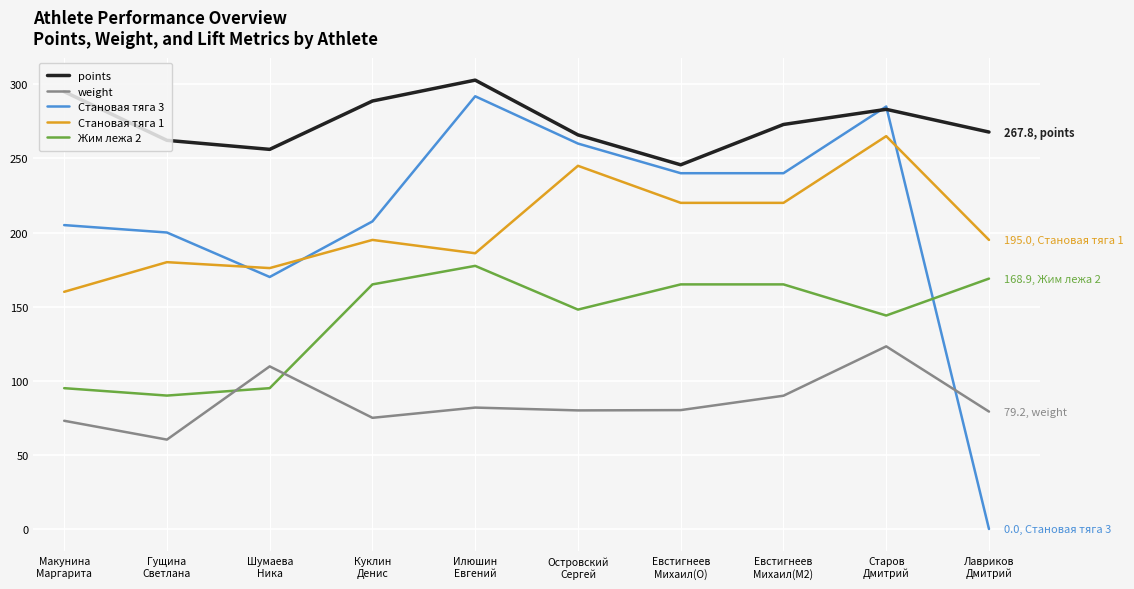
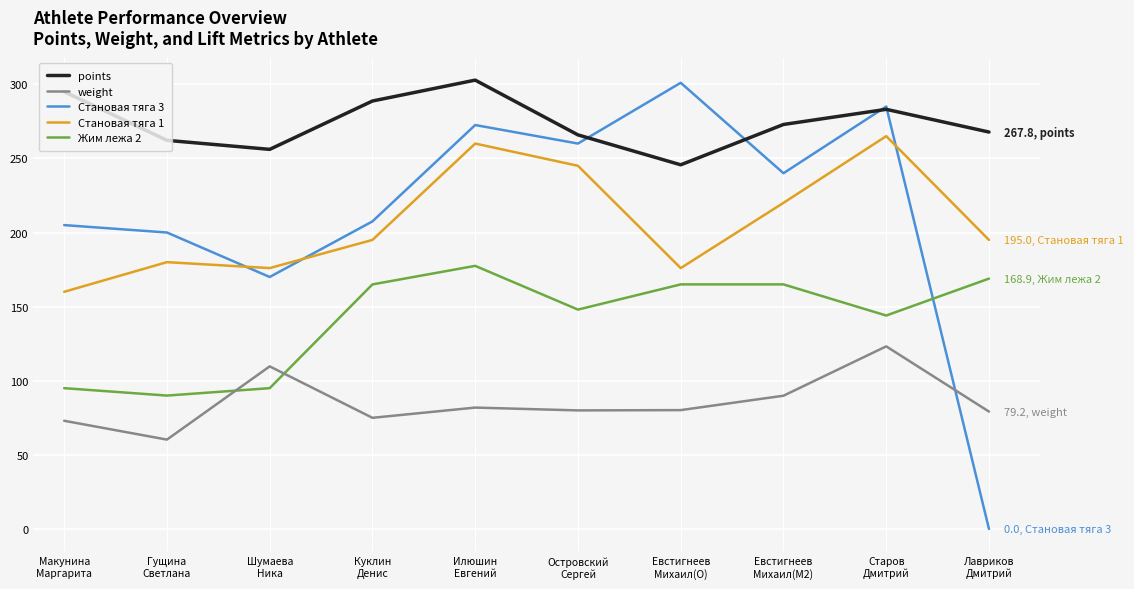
Становая тяга 3, Илюшин Евгений: 292 -> 273
Становая тяга 1, Илюшин Евгений: 186 -> 260
Становая тяга 3, Евстигнеев Михаил(O): 240 -> 301
Становая тяга 1, Евстигнеев Михаил(O): 220 -> 176
